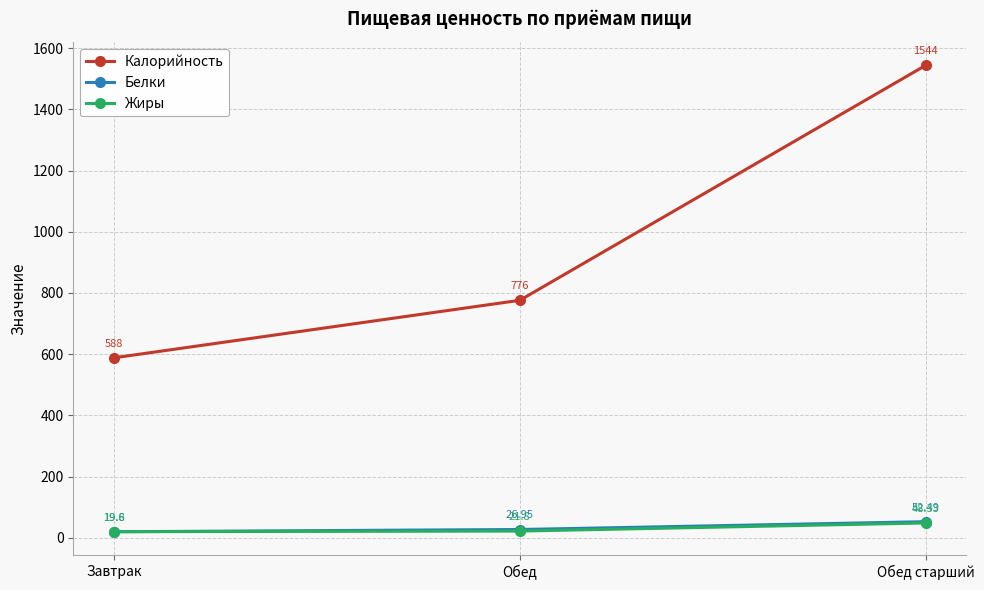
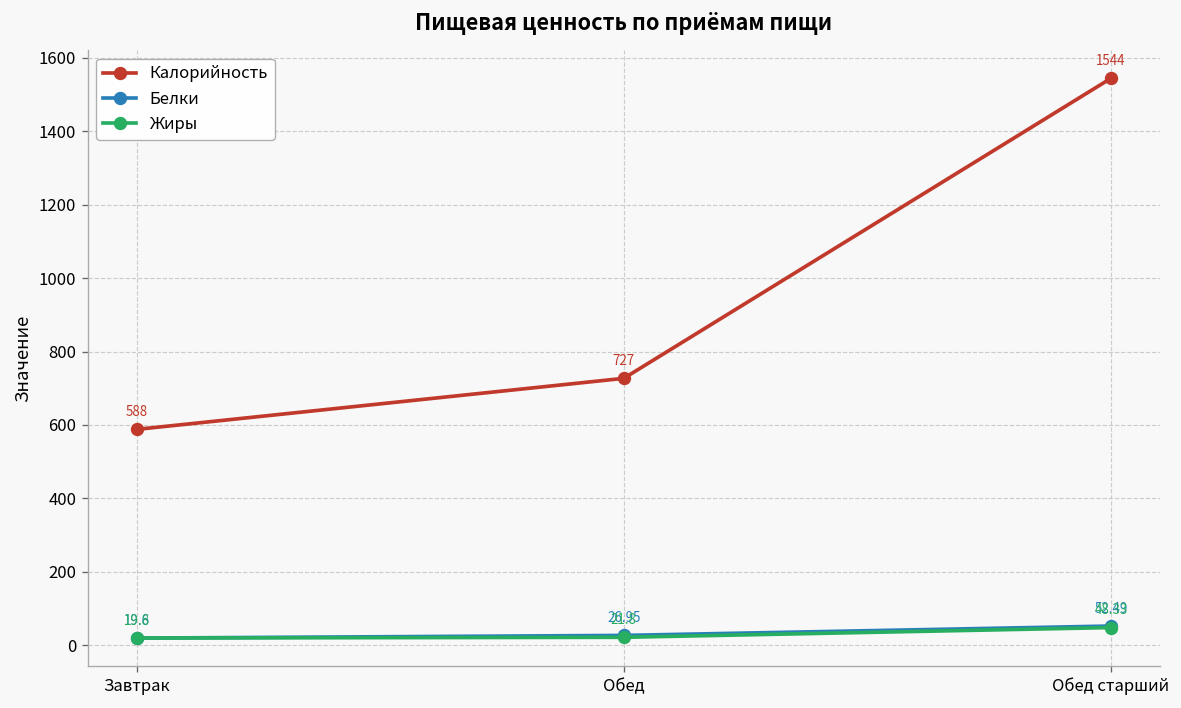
Калорийность, Обед: 776 -> 727
